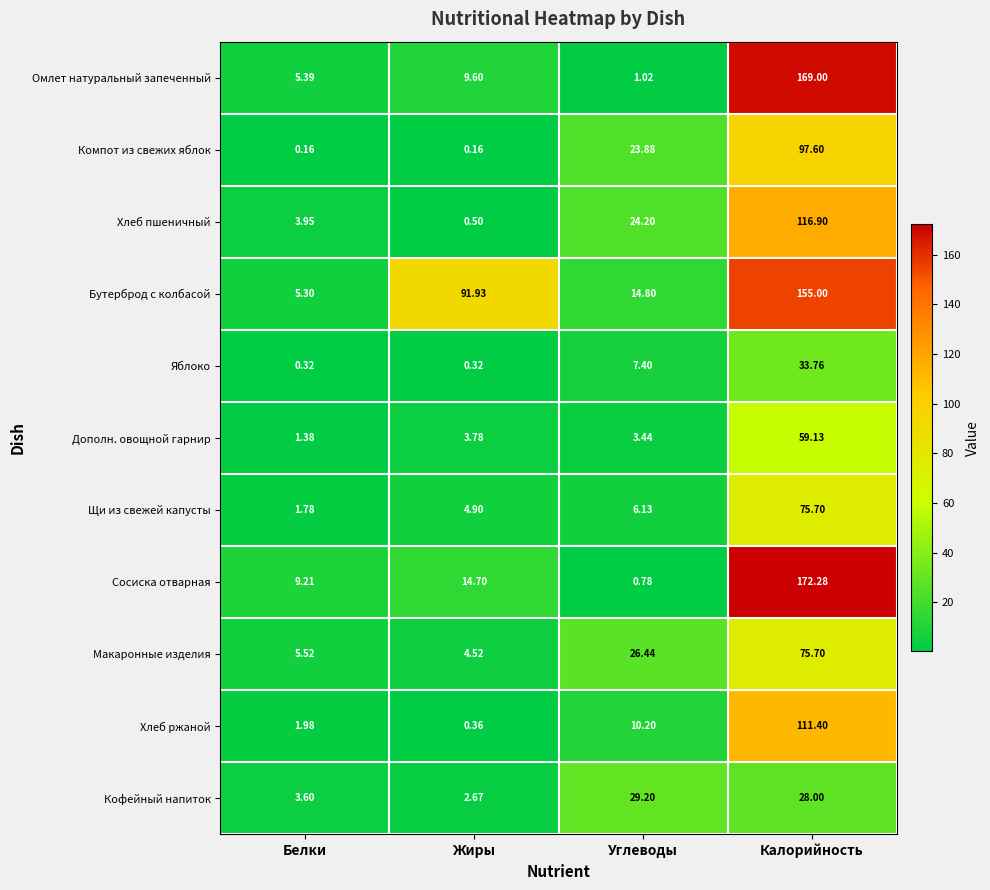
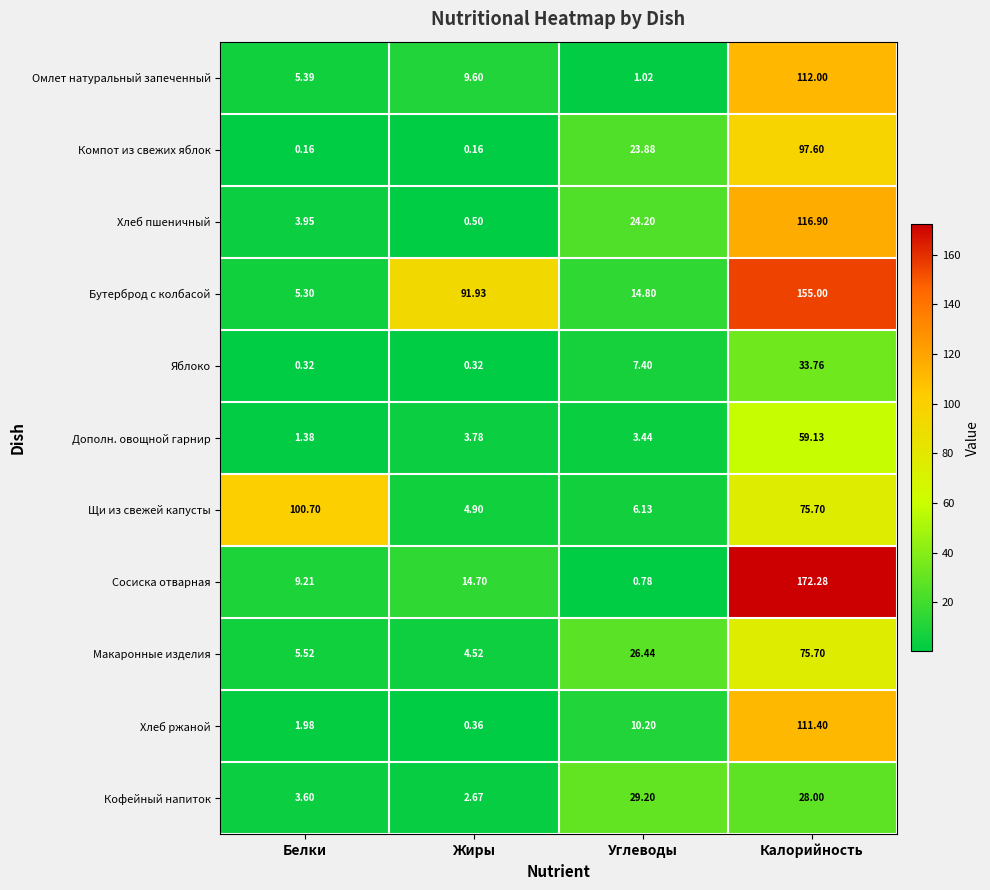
Омлет натуральный запеченный, Калорийность: 169.00 -> 112.00
Щи из свежей капусты, Белки: 1.78 -> 100.70
